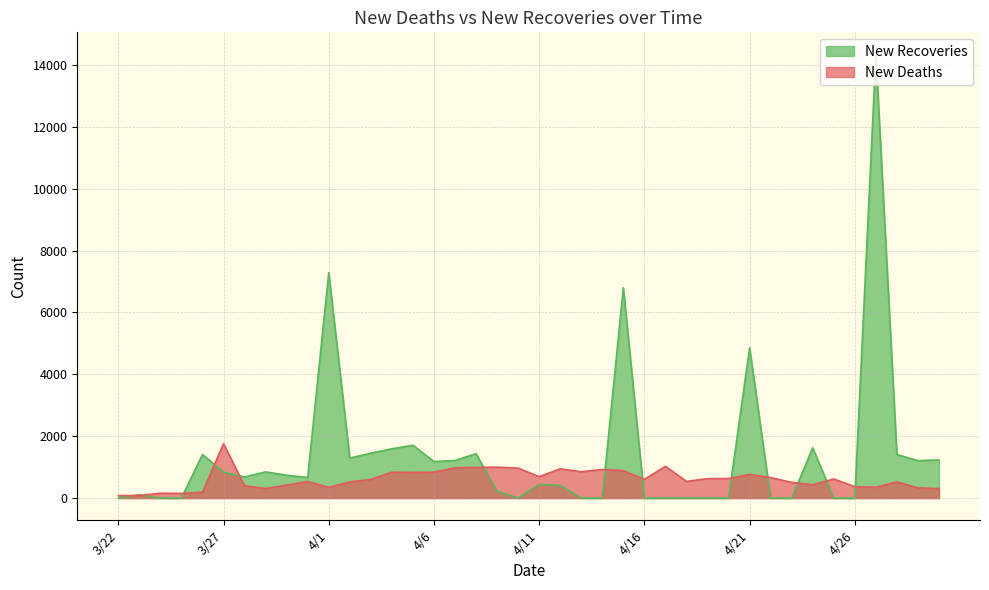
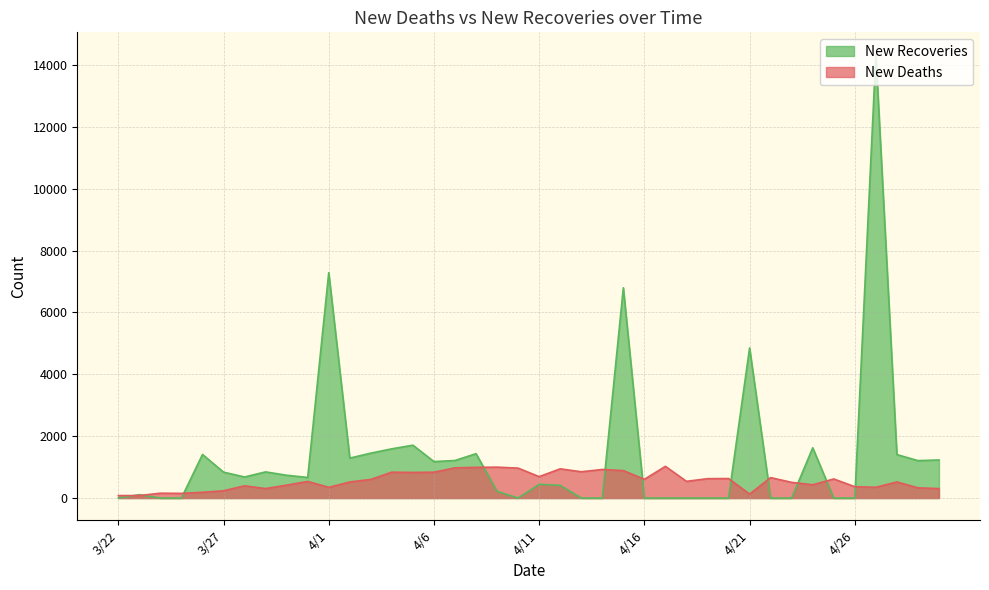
New Deaths, 3/27: 1800 -> 200
New Deaths, 4/21: 800 -> 100
